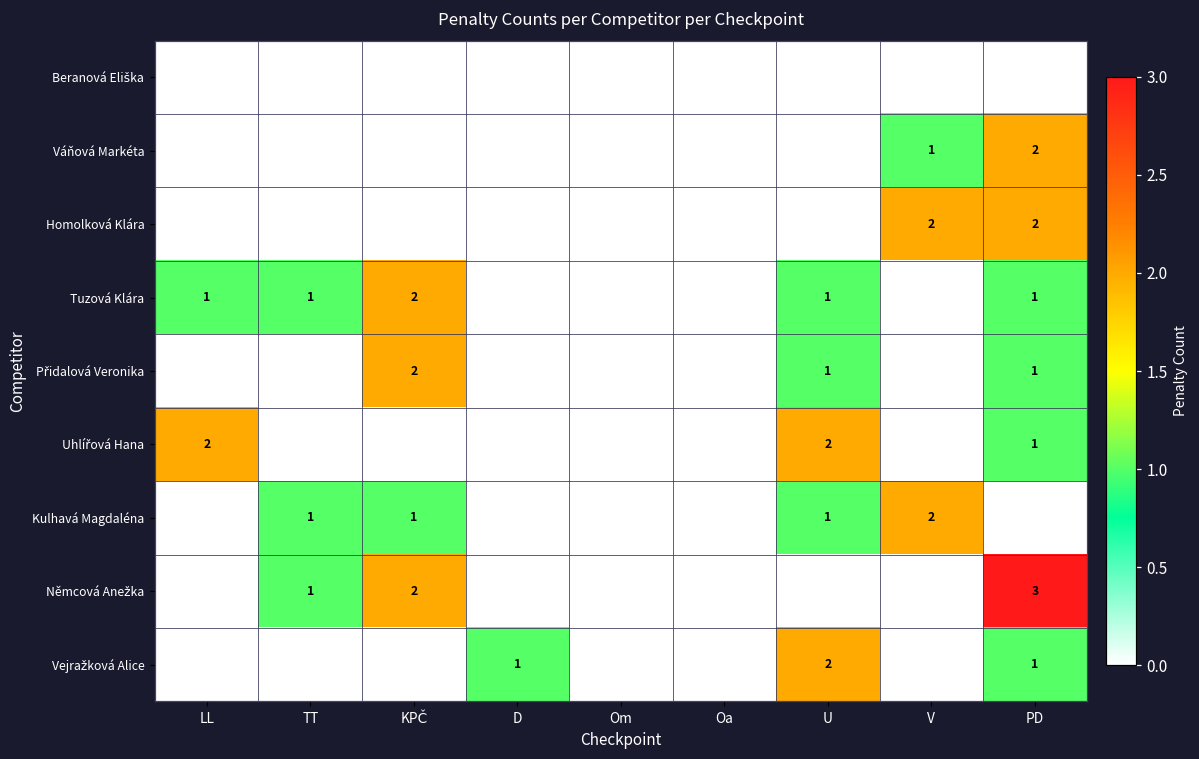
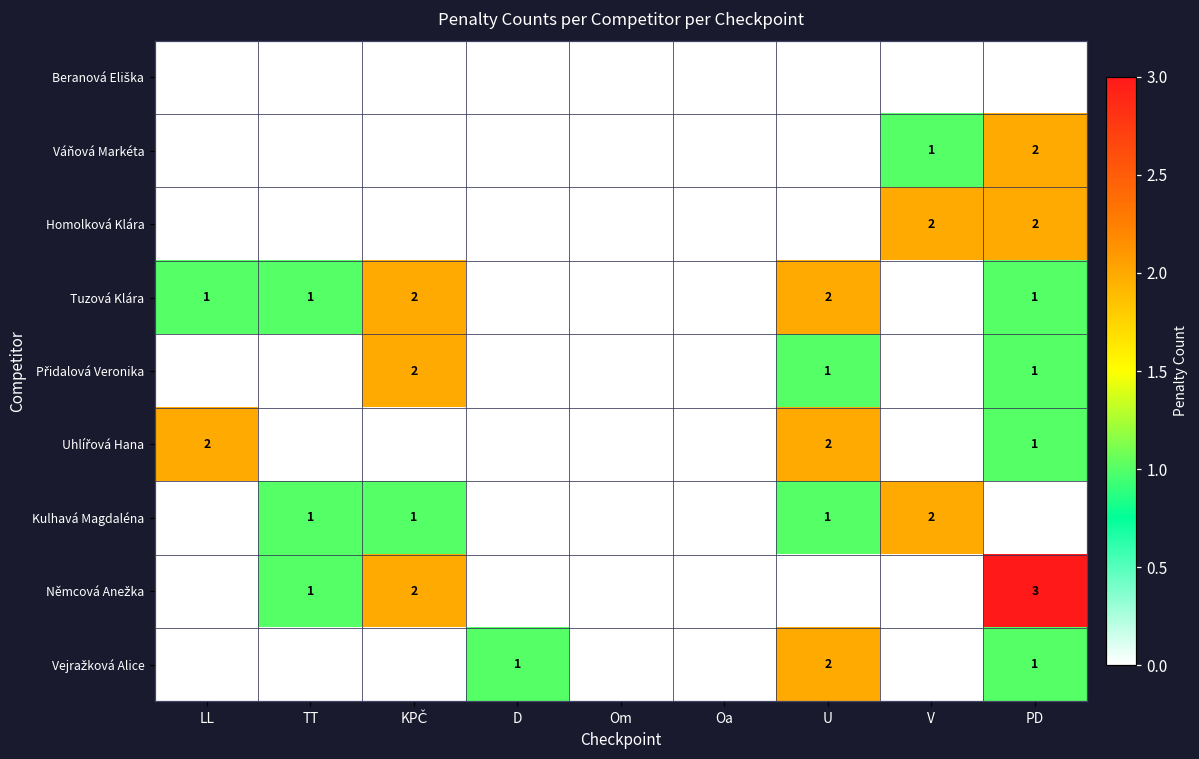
Tuzová Klára, U: 1 -> 2
